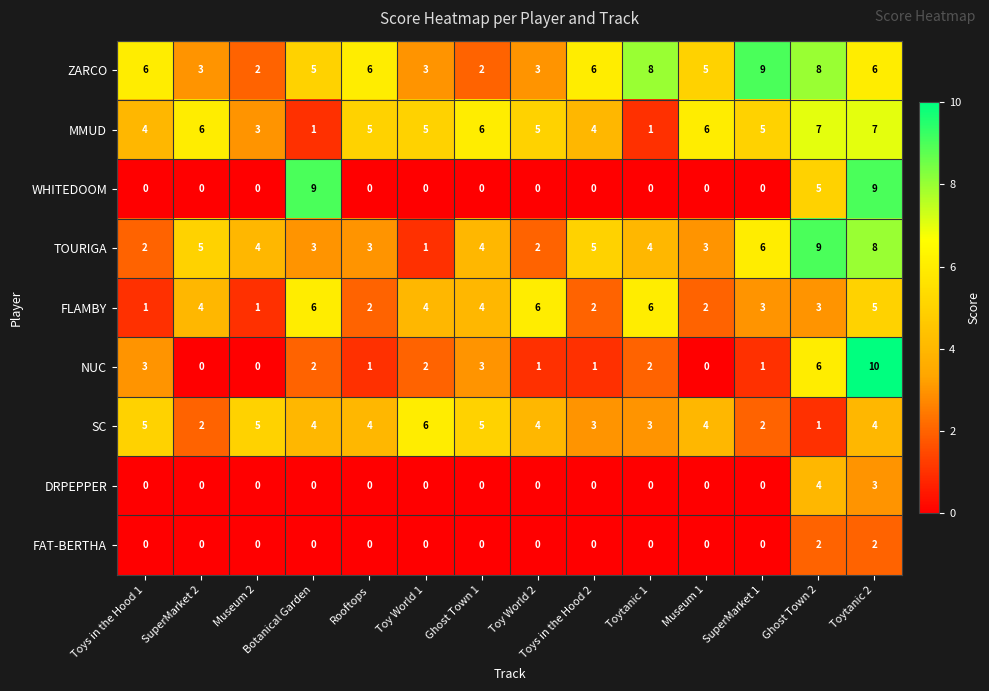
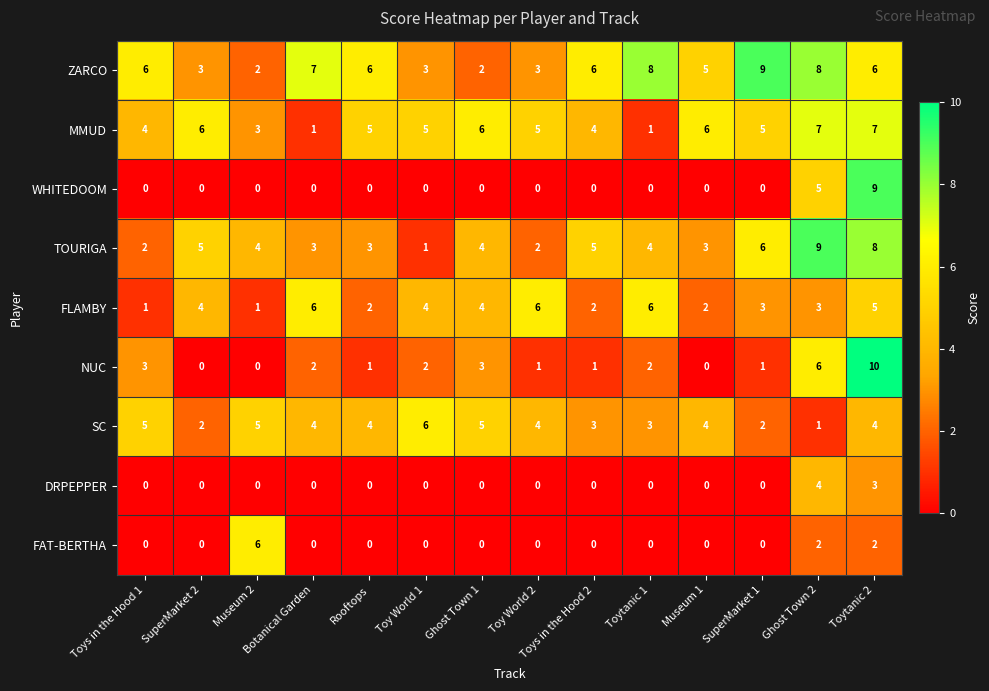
ZARCO, Botanical Garden: 5 -> 7
WHITEDOOM, Botanical Garden: 9 -> 0
FAT-BERTHA, Museum 2: 0 -> 6
